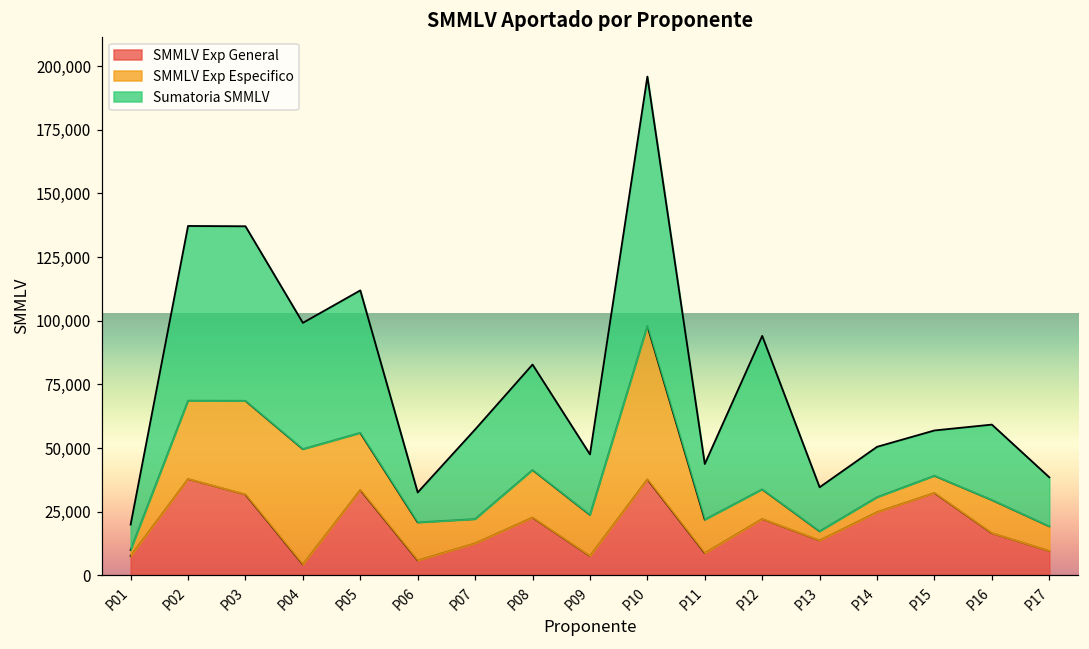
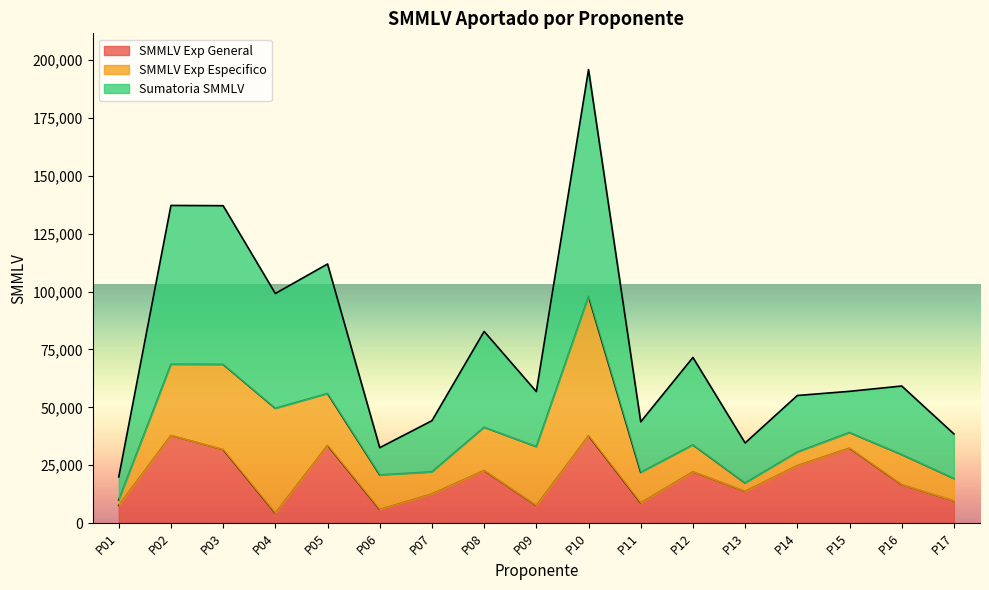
Sumatoria SMMLV, P07: 35,000 -> 22,000
SMMLV Exp Especifico, P09: 16,000 -> 25,000
Sumatoria SMMLV, P12: 60,000 -> 38,000
Sumatoria SMMLV, P14: 20,000 -> 24,000
